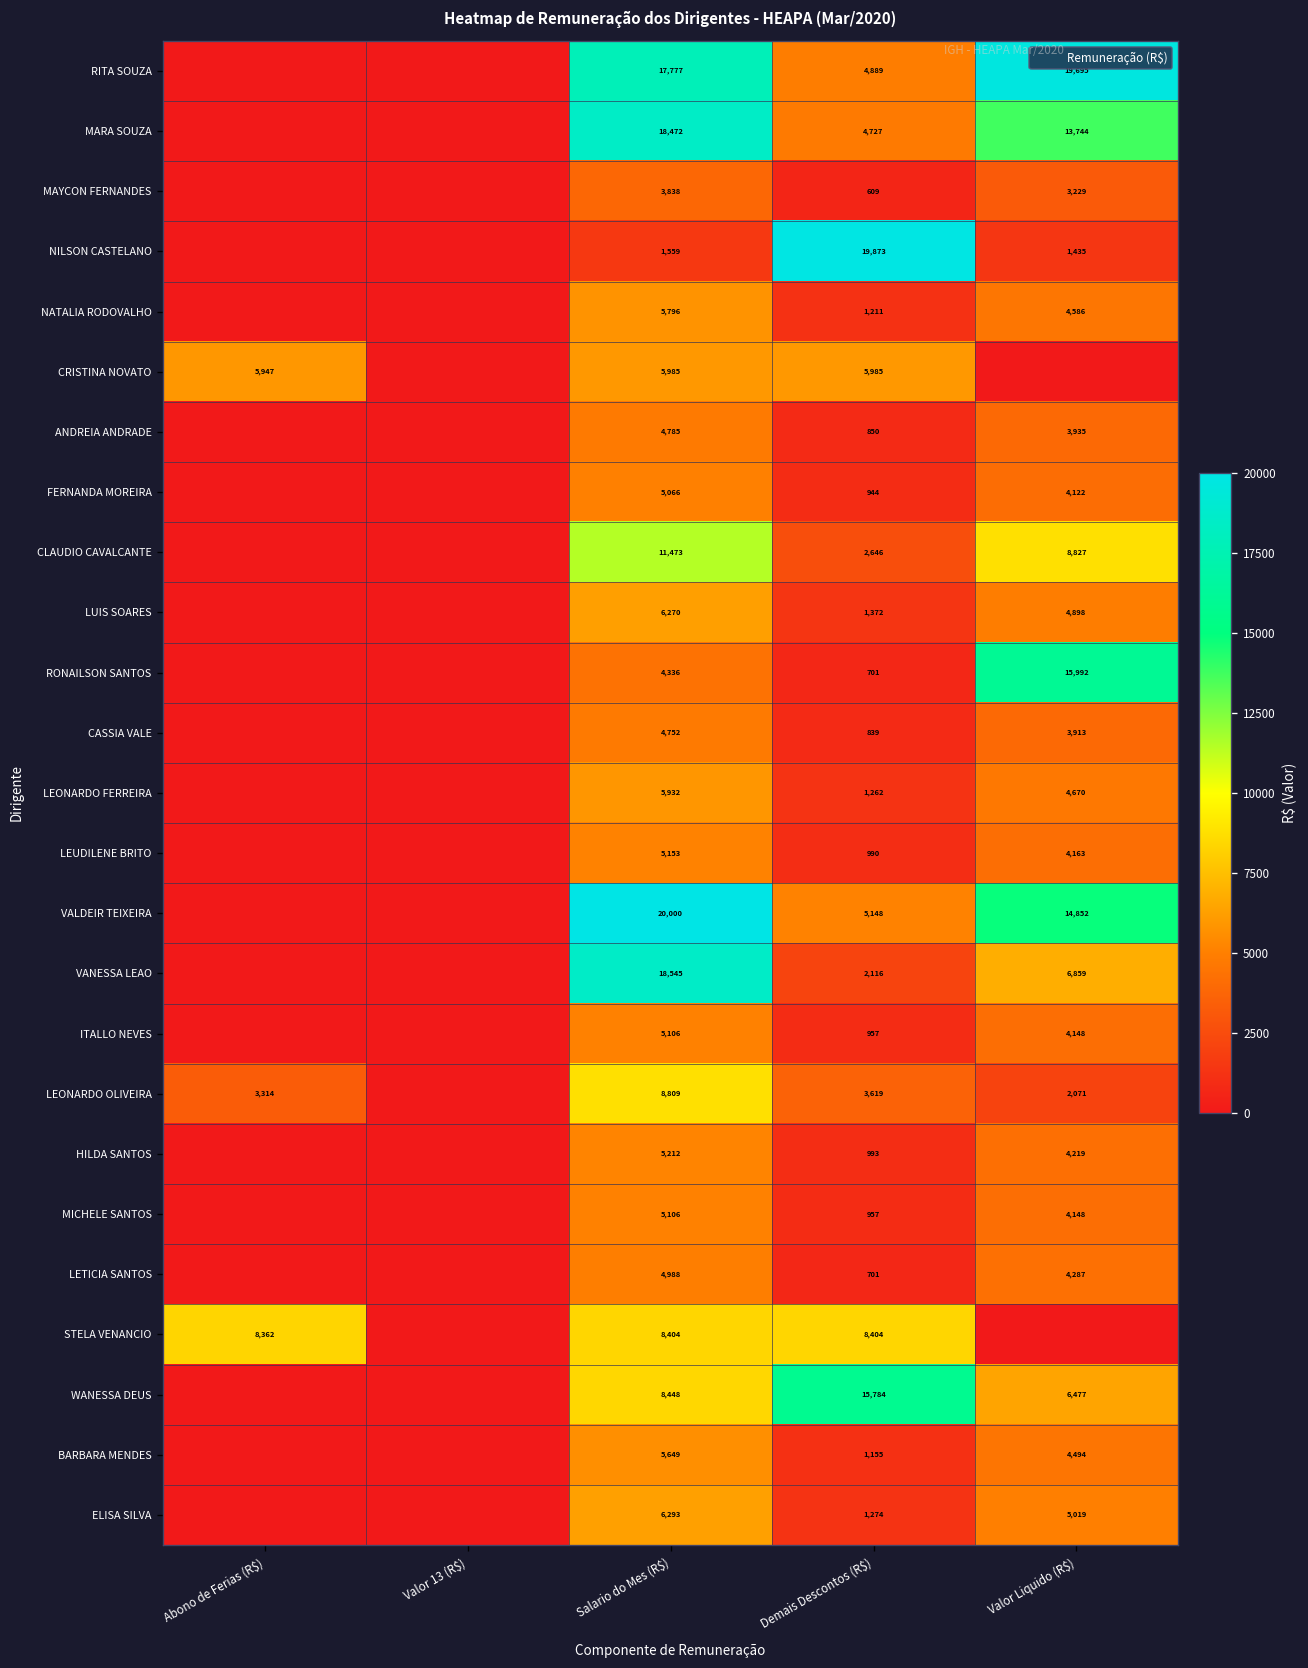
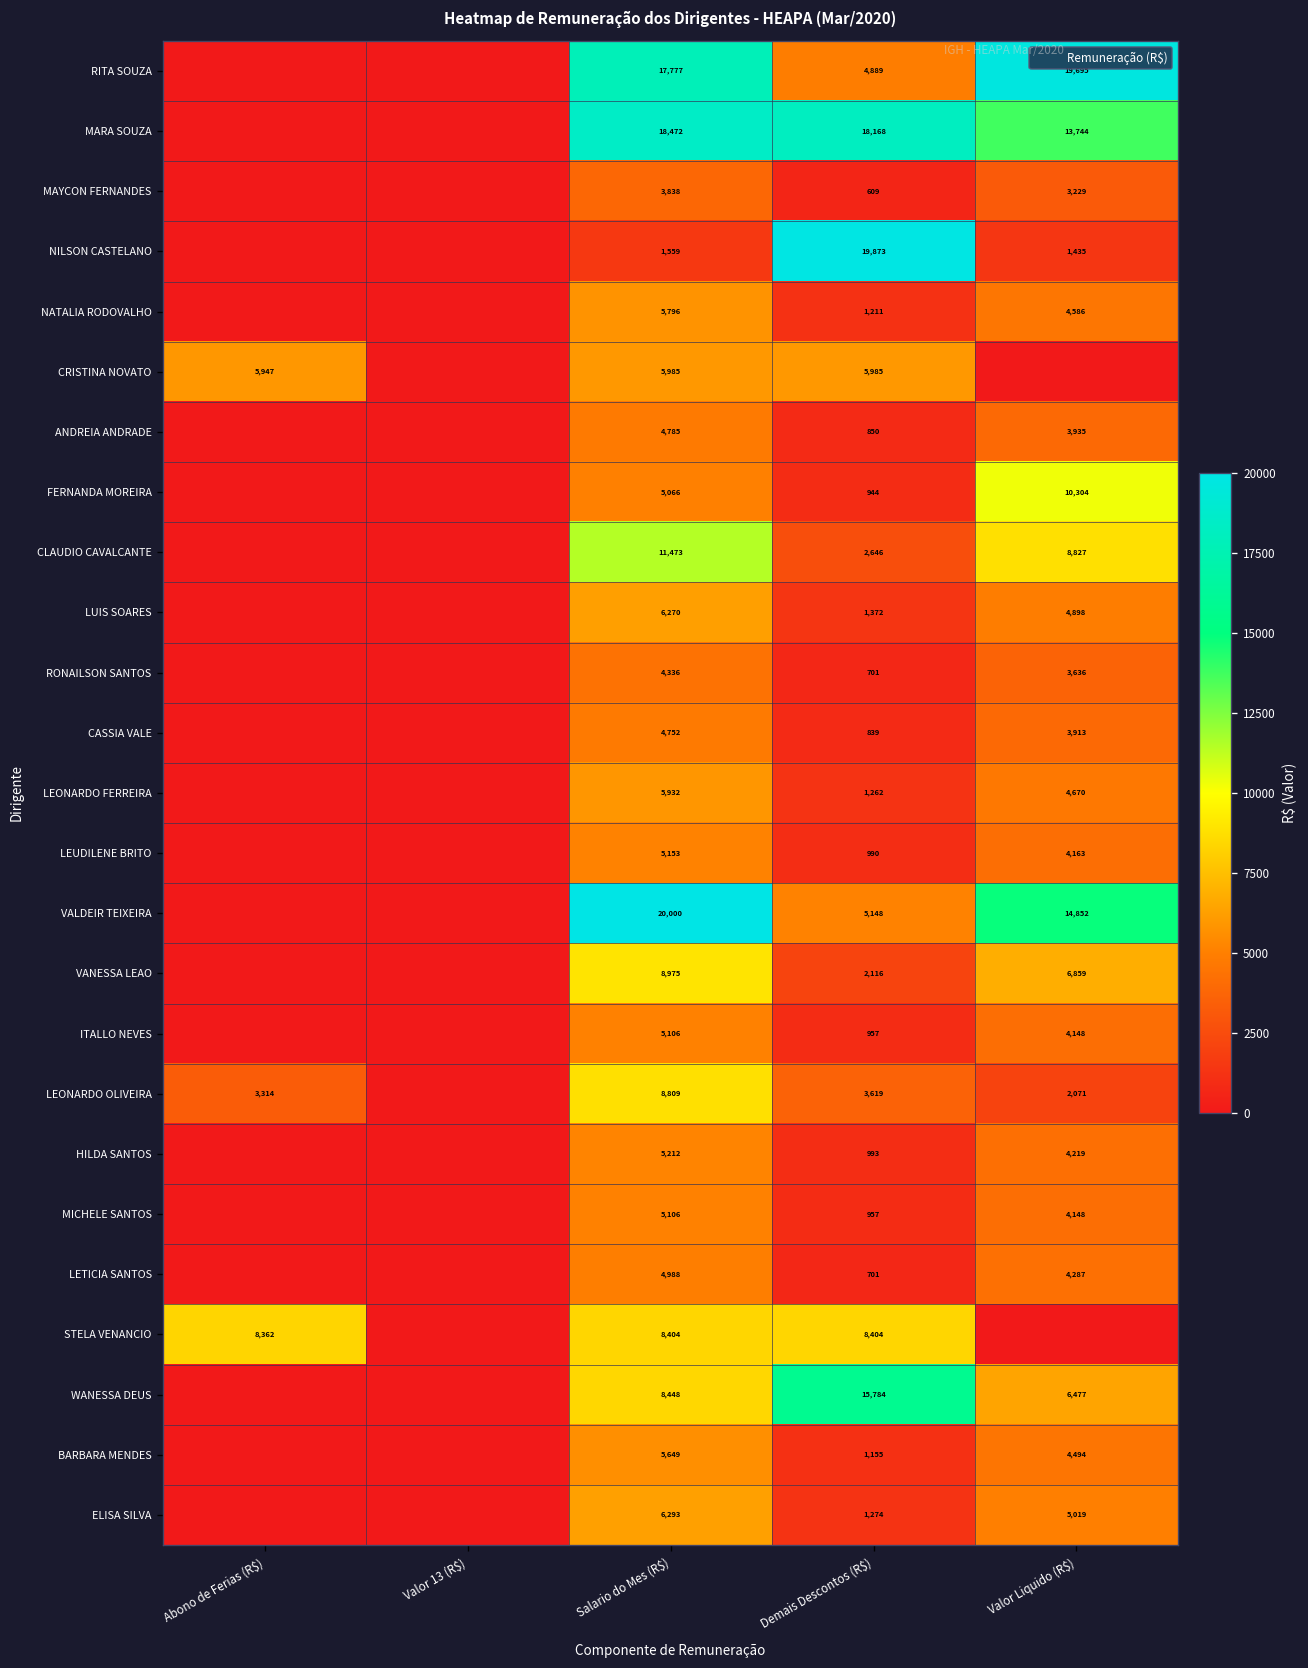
MARA SOUZA, Demais Descontos (R$): 4,727 -> 18,168
FERNANDA MOREIRA, Valor Liquido (R$): 4,122 -> 10,304
RONAILSON SANTOS, Valor Liquido (R$): 15,992 -> 3,636
VANESSA LEAO, Salario do Mes (R$): 18,545 -> 8,975
